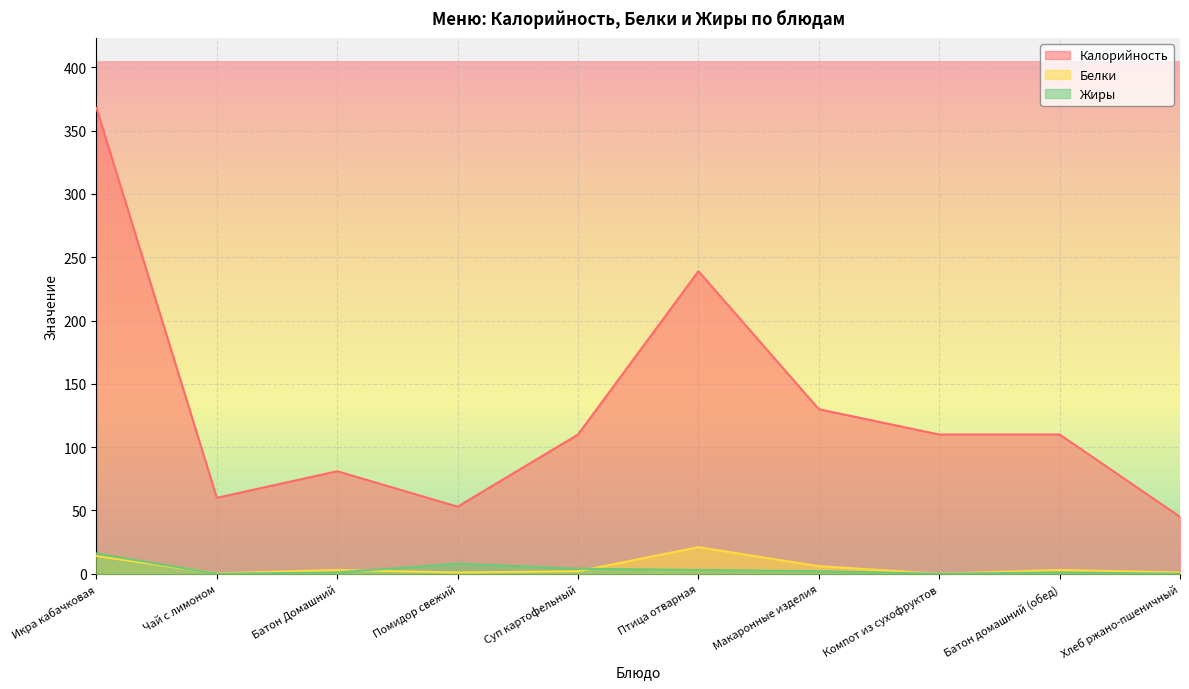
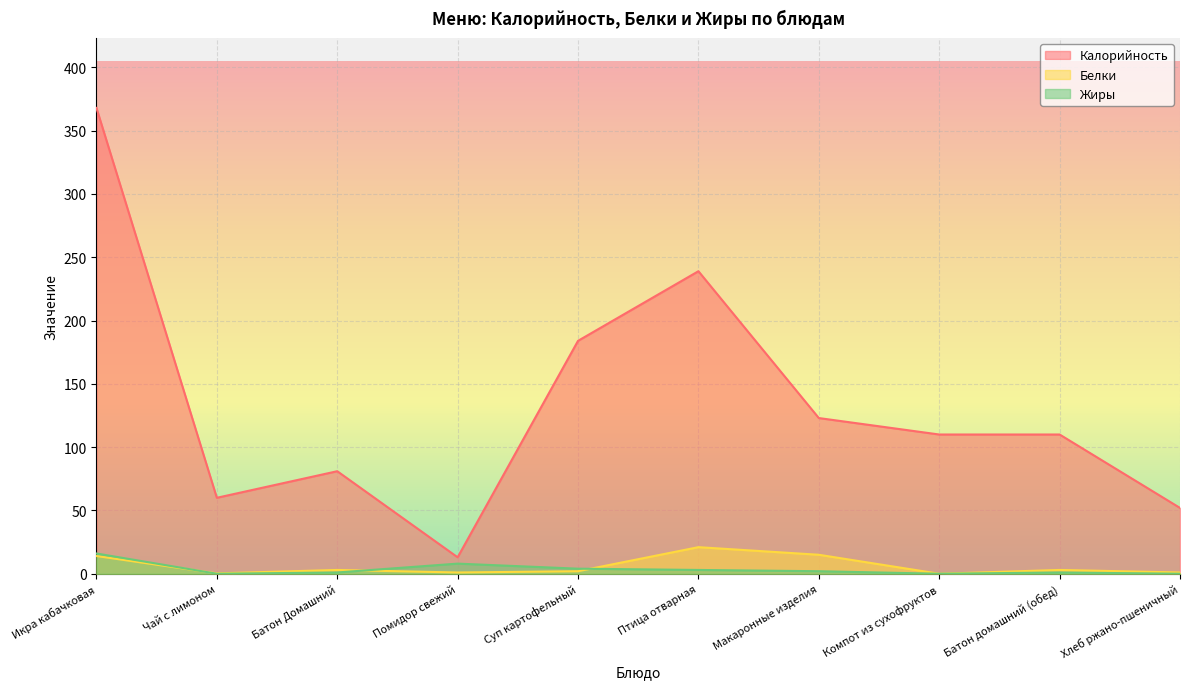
Калорийность, Помидор свежий: 53 -> 13
Калорийность, Суп картофельный: 110 -> 184
Калорийность, Макаронные изделия: 130 -> 123
Белки, Макаронные изделия: 6 -> 15
Калорийность, Хлеб ржано-пшеничный: 45 -> 52
